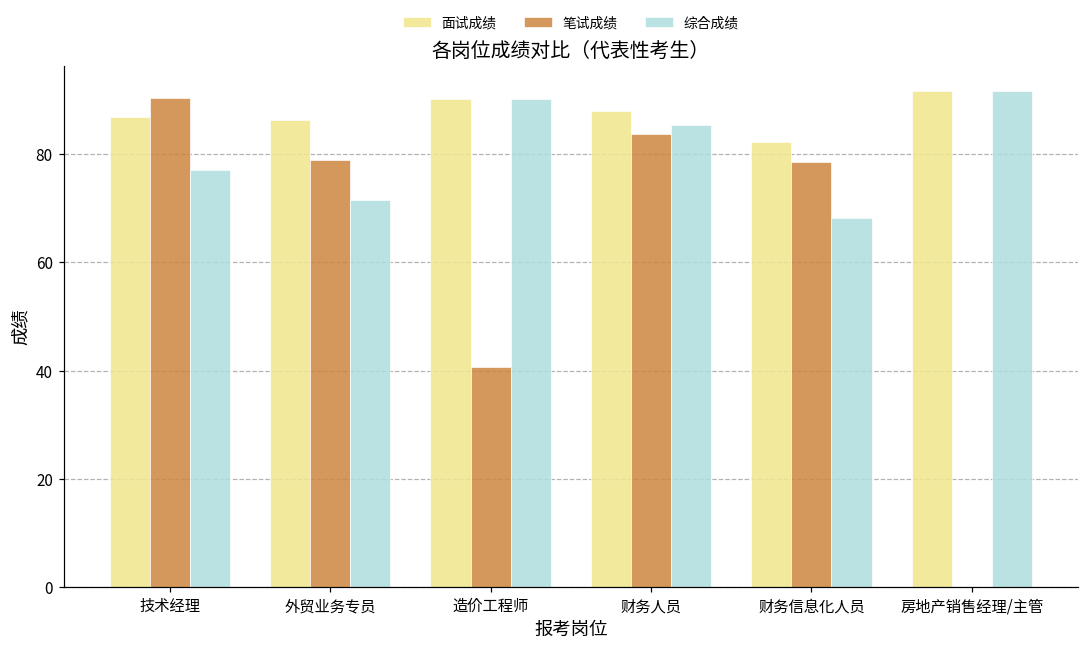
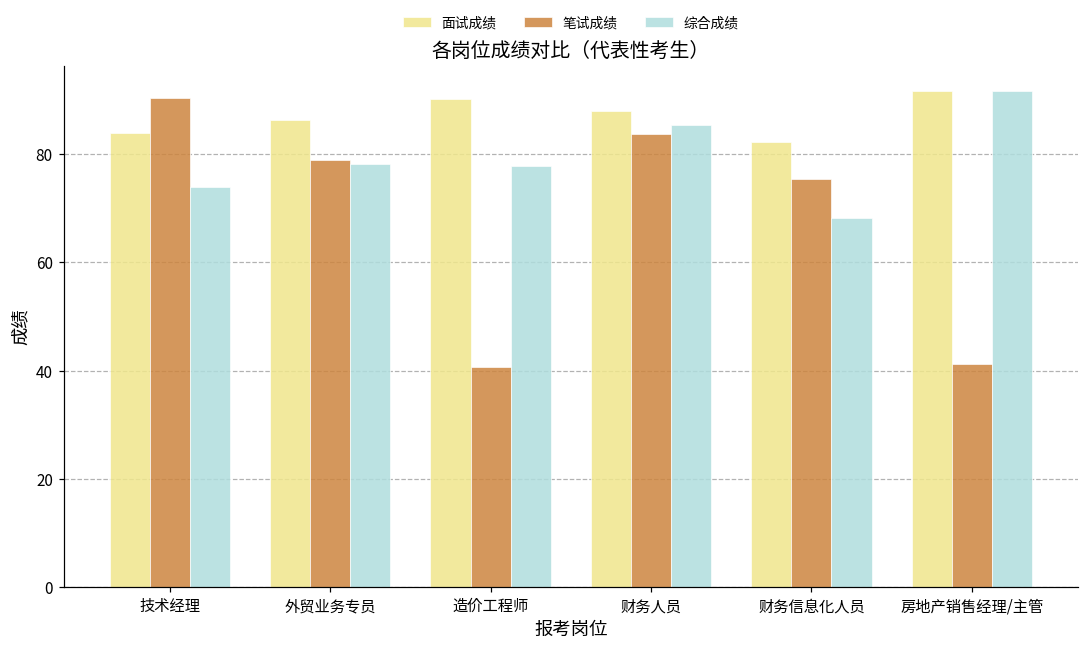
面试成绩, 技术经理: 87 -> 84
综合成绩, 技术经理: 77 -> 74
综合成绩, 外贸业务专员: 72 -> 78
综合成绩, 造价工程师: 90 -> 78
笔试成绩, 财务信息化人员: 79 -> 75
笔试成绩, 房地产销售经理/主管: 0 -> 41
